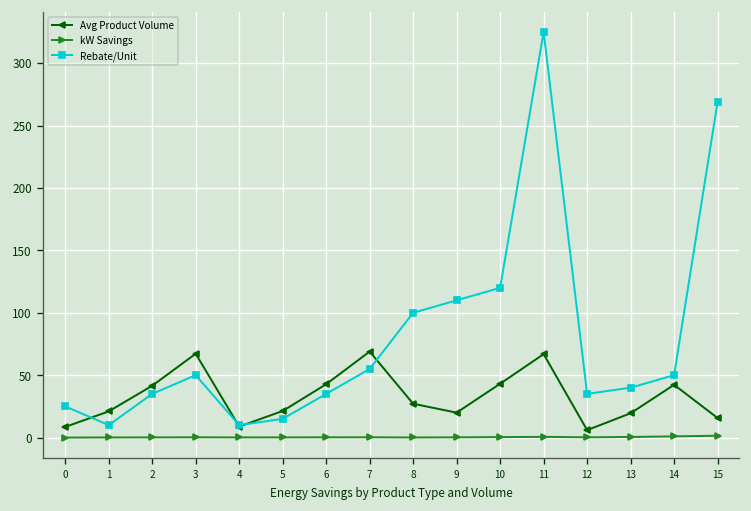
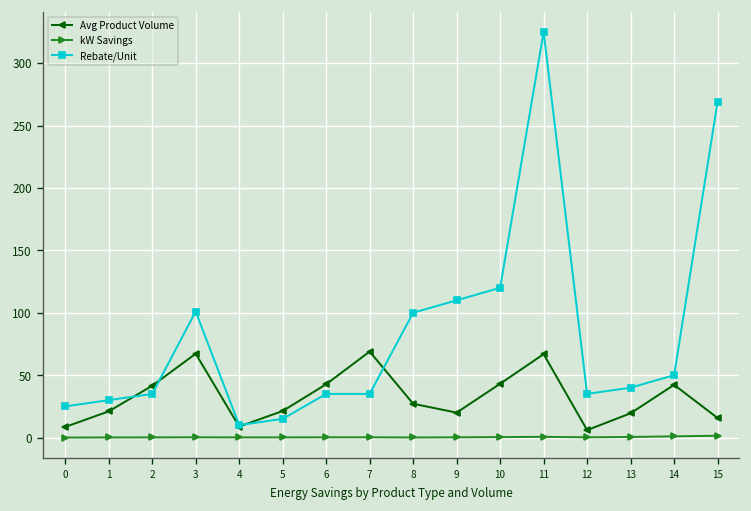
Rebate/Unit, 1: 10 -> 30
Rebate/Unit, 3: 50 -> 101
Rebate/Unit, 7: 55 -> 35
